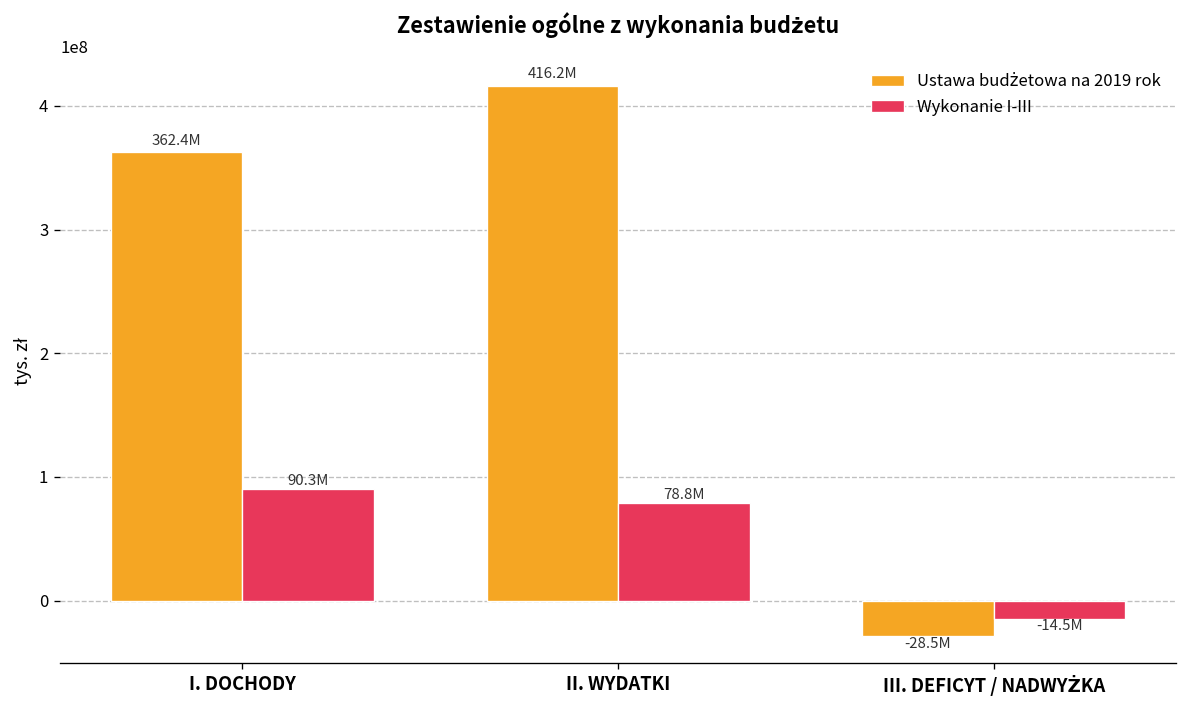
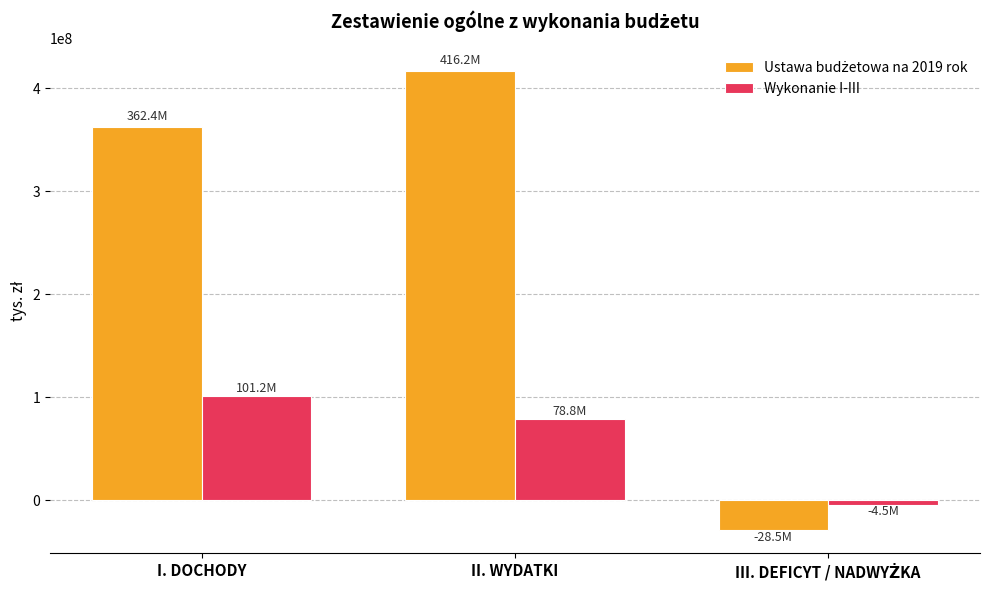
Wykonanie I-III, I. DOCHODY: 90.3M -> 101.2M
Wykonanie I-III, III. DEFICYT / NADWYŻKA: -14.5M -> -4.5M
